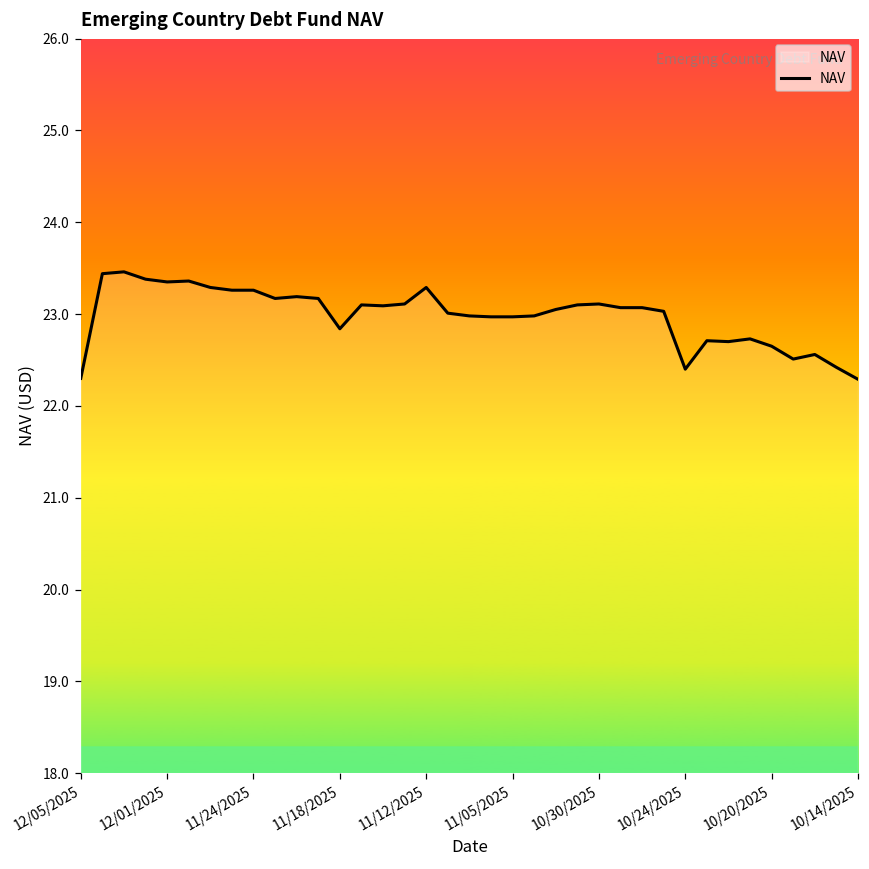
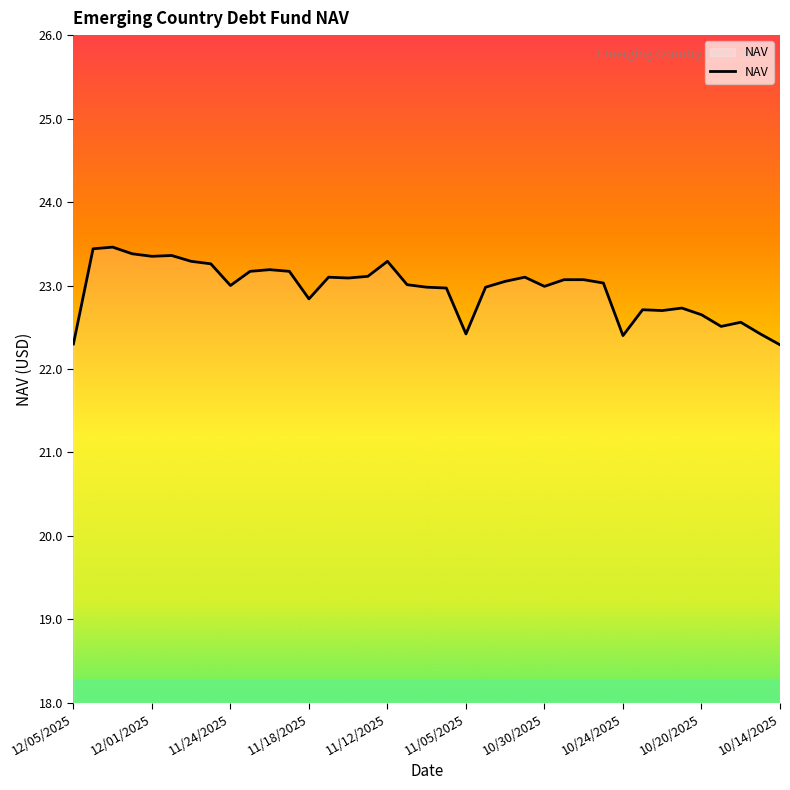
11/24/2025: 23.3 -> 23.0
11/05/2025: 23.0 -> 22.4
10/30/2025: 23.1 -> 23.0
